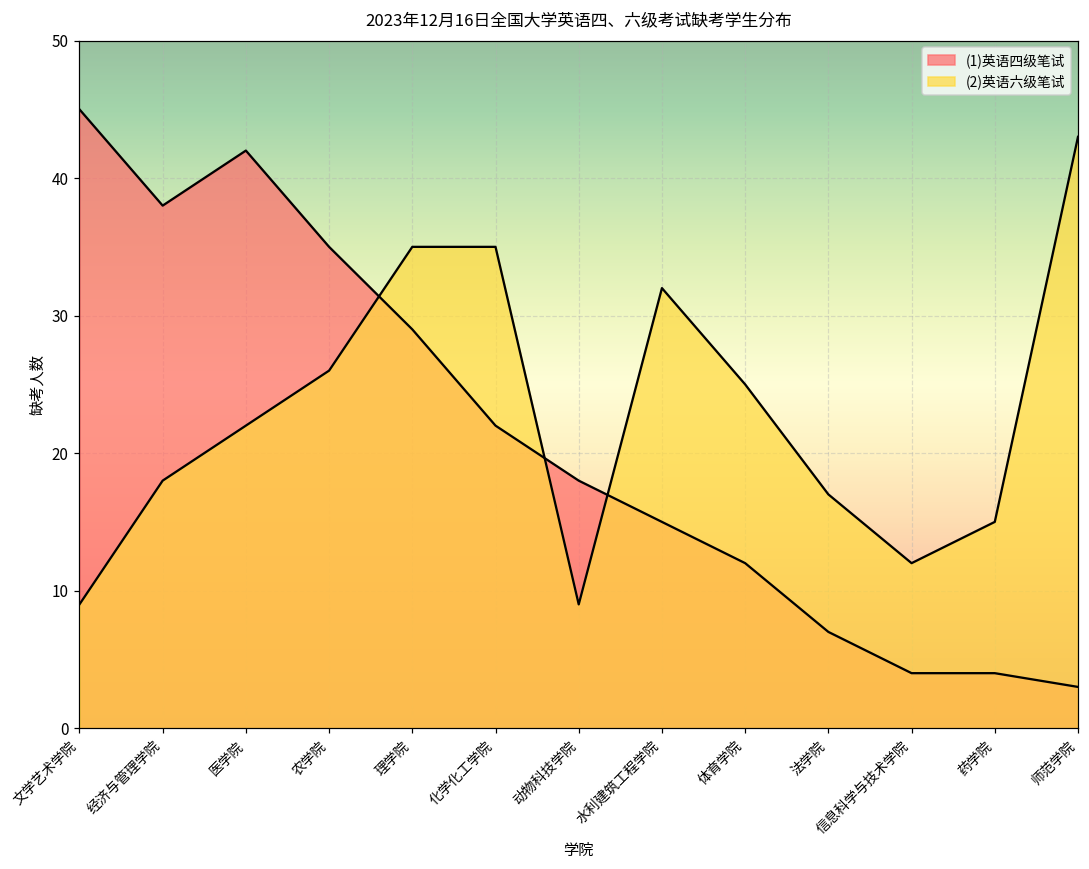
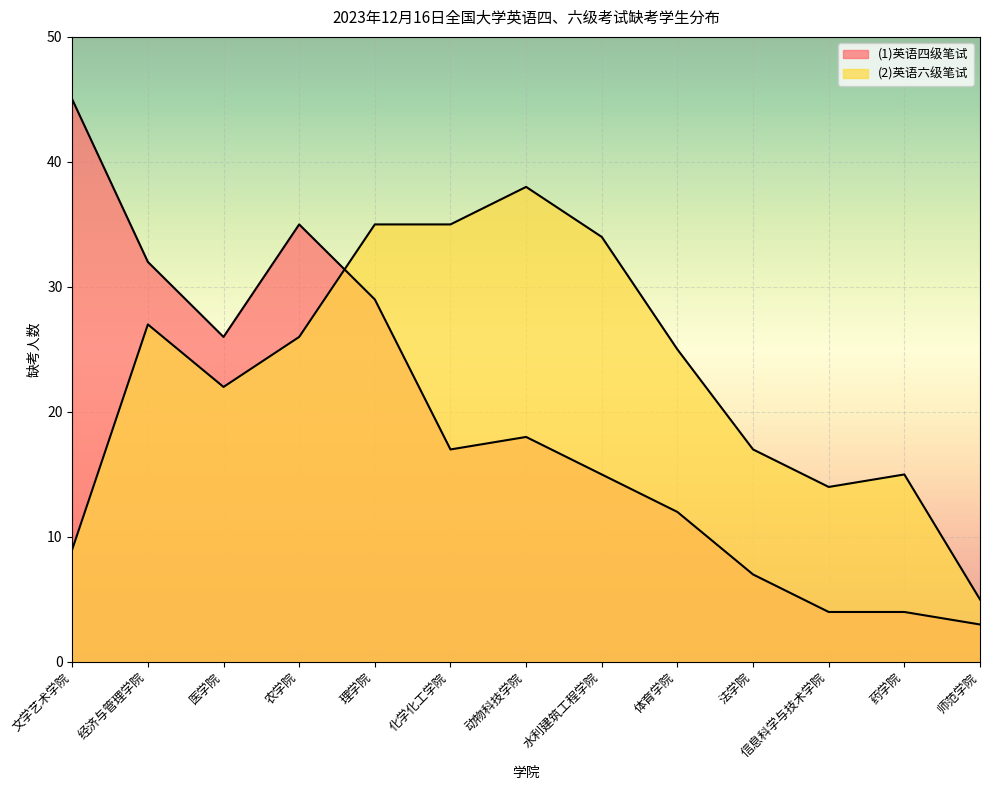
(1)英语四级笔试, 经济与管理学院: 38 -> 32
(2)英语六级笔试, 经济与管理学院: 18 -> 27
(1)英语四级笔试, 医学院: 42 -> 26
(1)英语四级笔试, 化学化工学院: 22 -> 17
(2)英语六级笔试, 动物科技学院: 9 -> 38
(2)英语六级笔试, 水利建筑工程学院: 32 -> 34
(2)英语六级笔试, 信息科学与技术学院: 12 -> 14
(2)英语六级笔试, 师范学院: 43 -> 5
